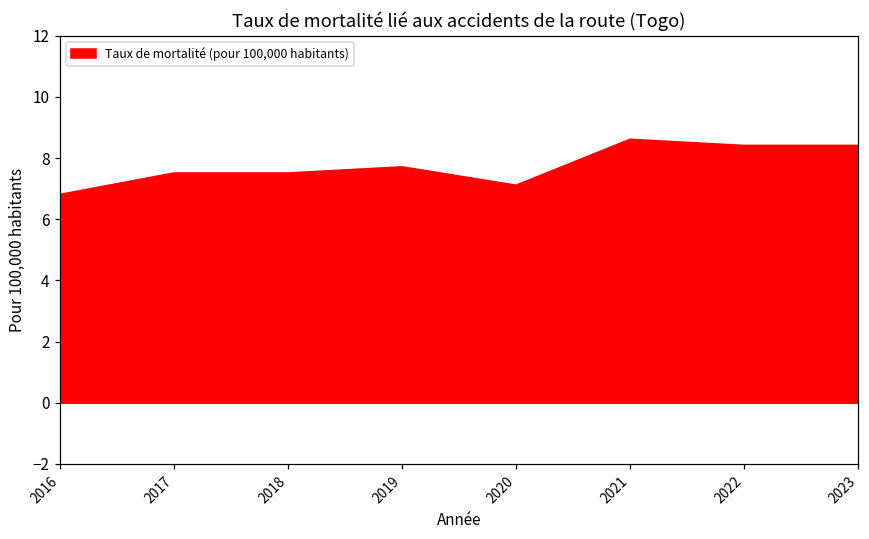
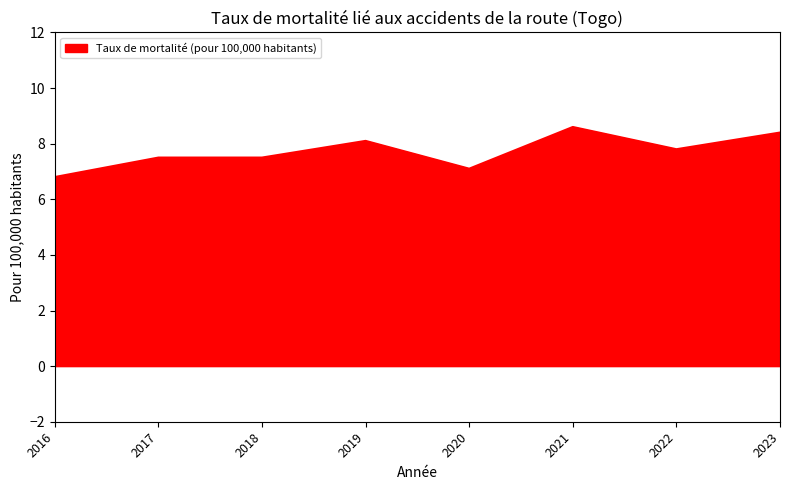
2019: 7.7 -> 8.1
2022: 8.4 -> 7.8
